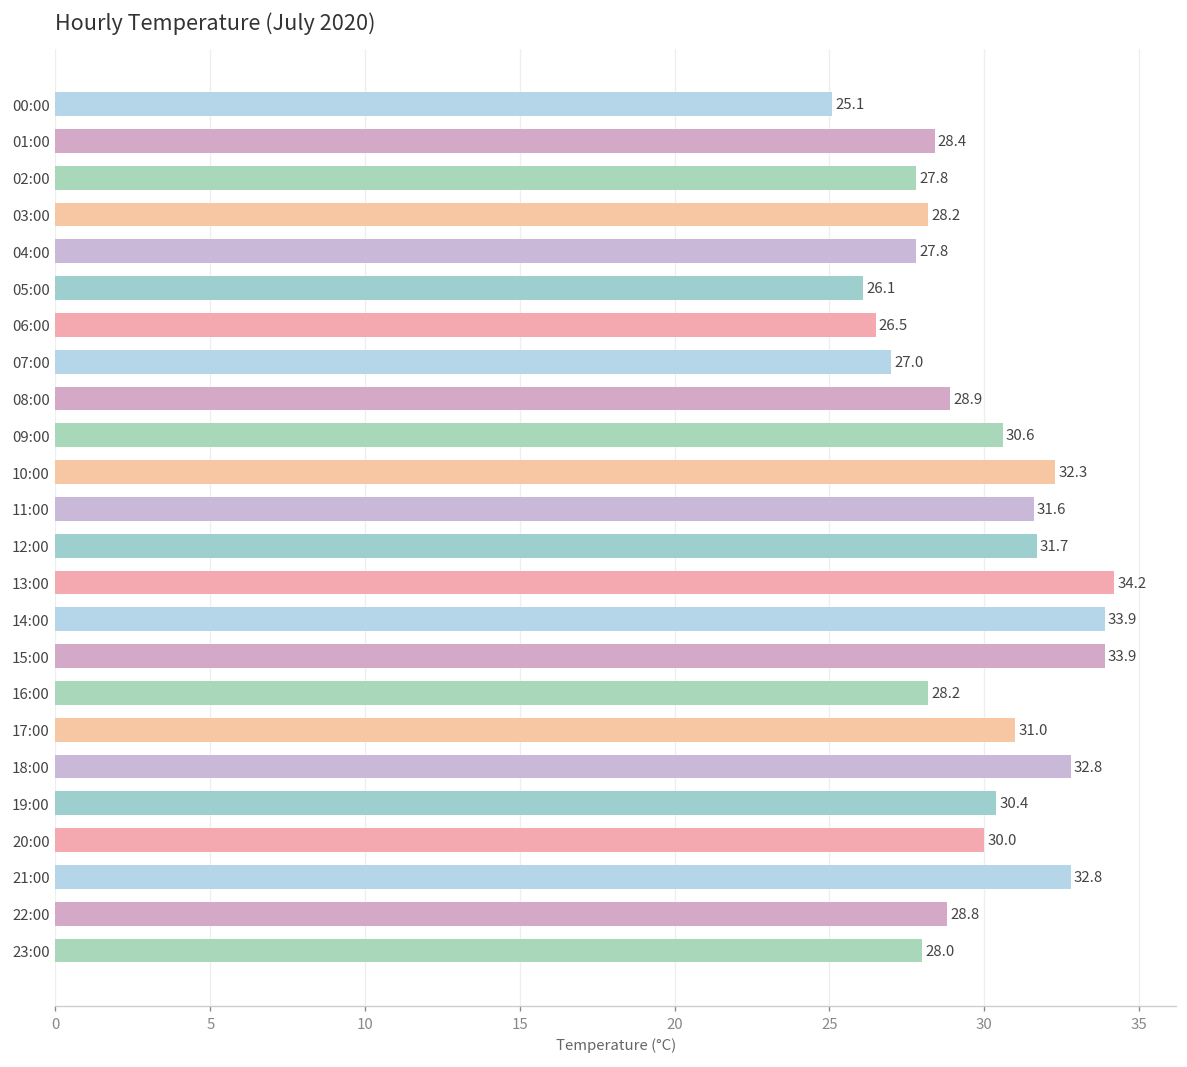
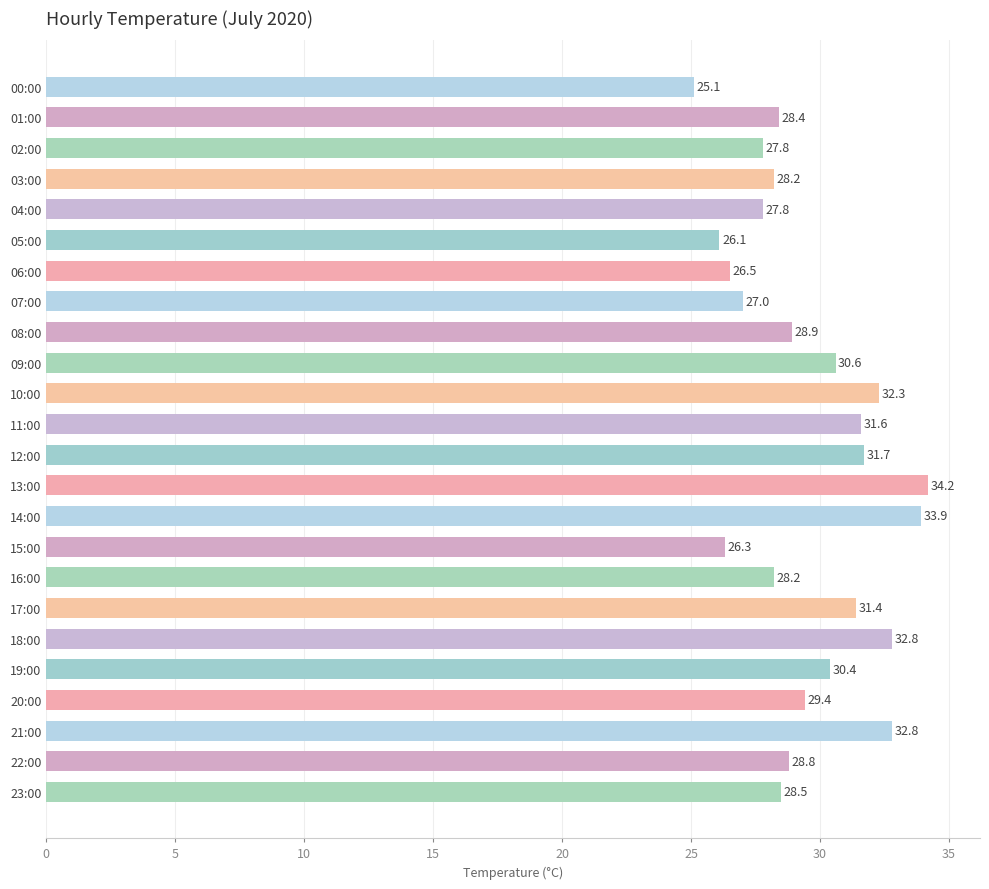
15:00: 33.9 -> 26.3
17:00: 31.0 -> 31.4
20:00: 30.0 -> 29.4
23:00: 28.0 -> 28.5
